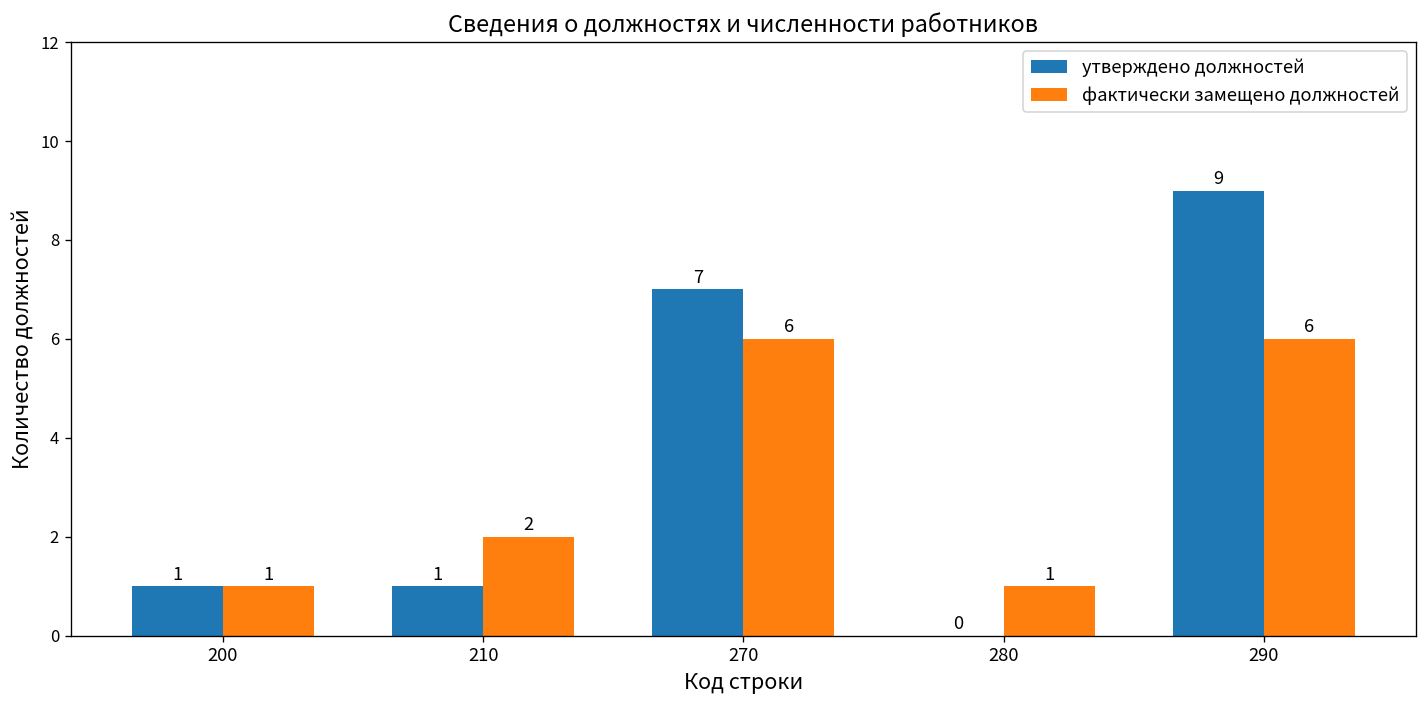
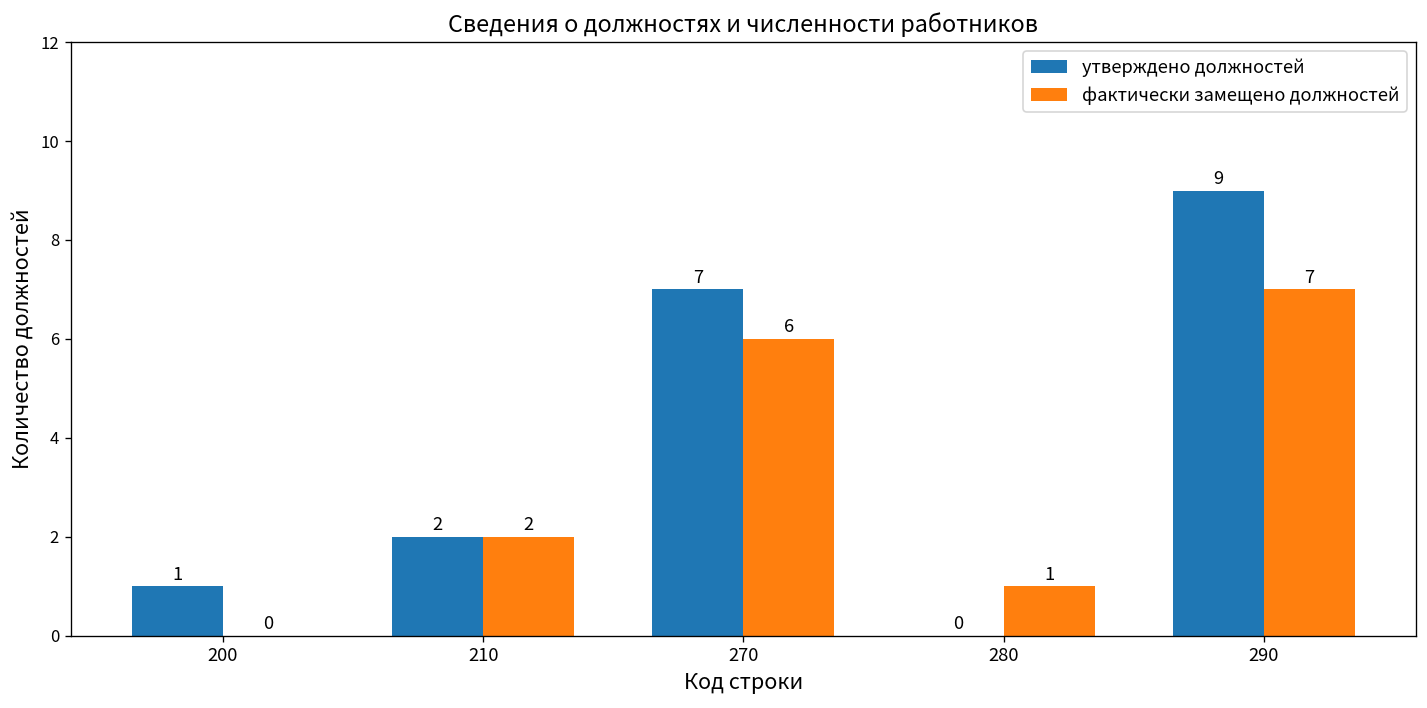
фактически замещено должностей, 200: 1 -> 0
утверждено должностей, 210: 1 -> 2
фактически замещено должностей, 290: 6 -> 7
